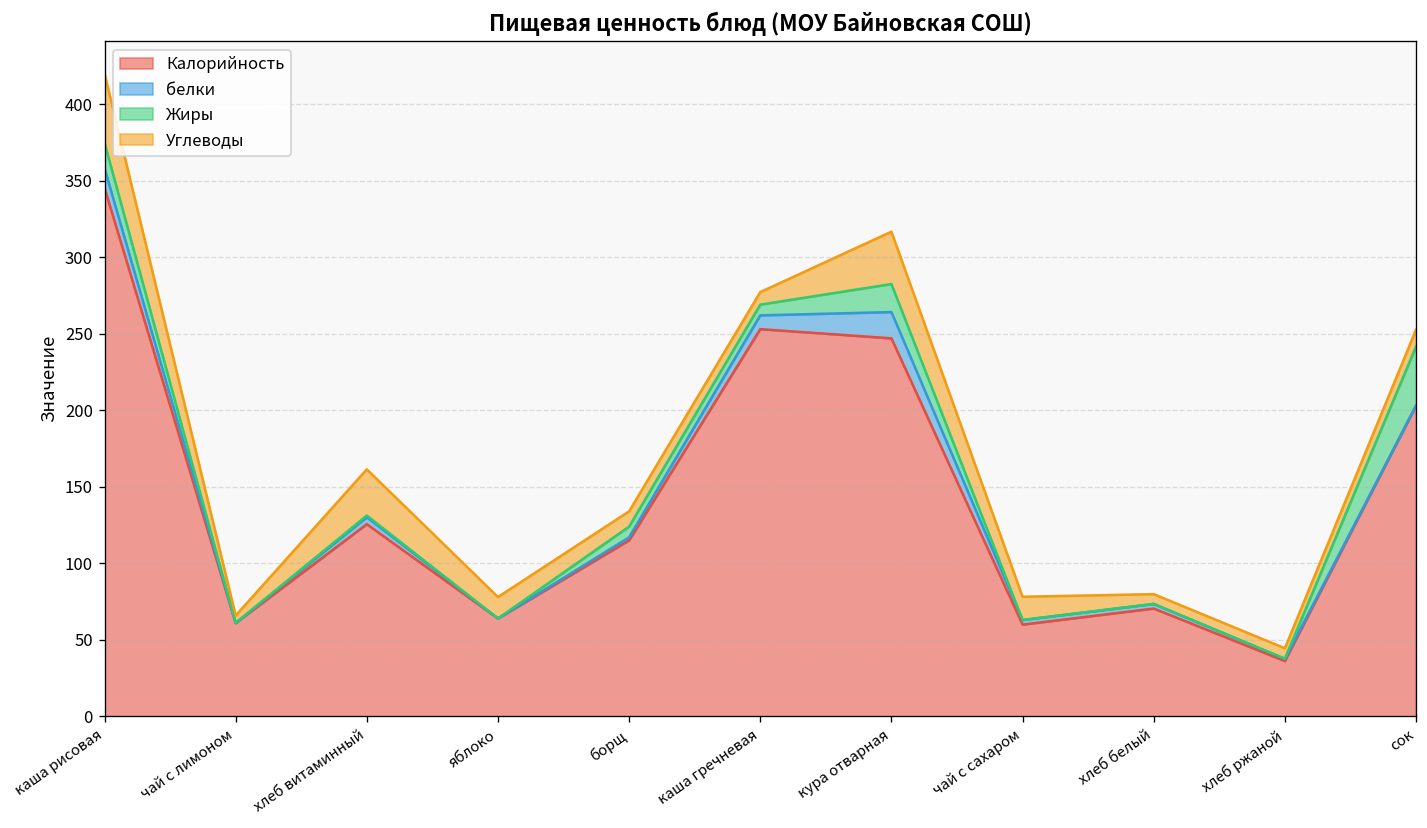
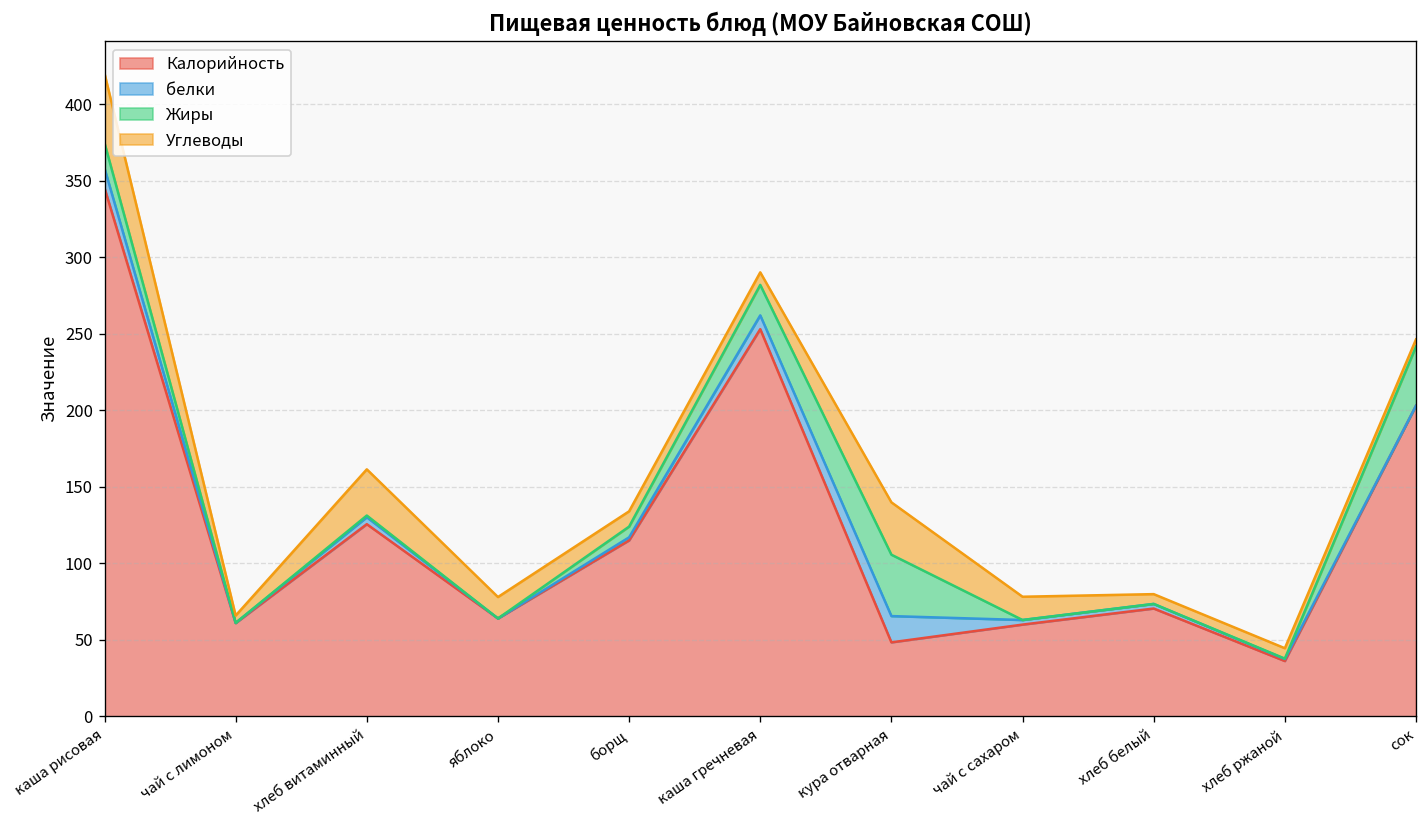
Жиры, каша гречневая: 7 -> 20
Калорийность, кура отварная: 247 -> 48
Жиры, кура отварная: 18 -> 40
Углеводы, сок: 11 -> 5
